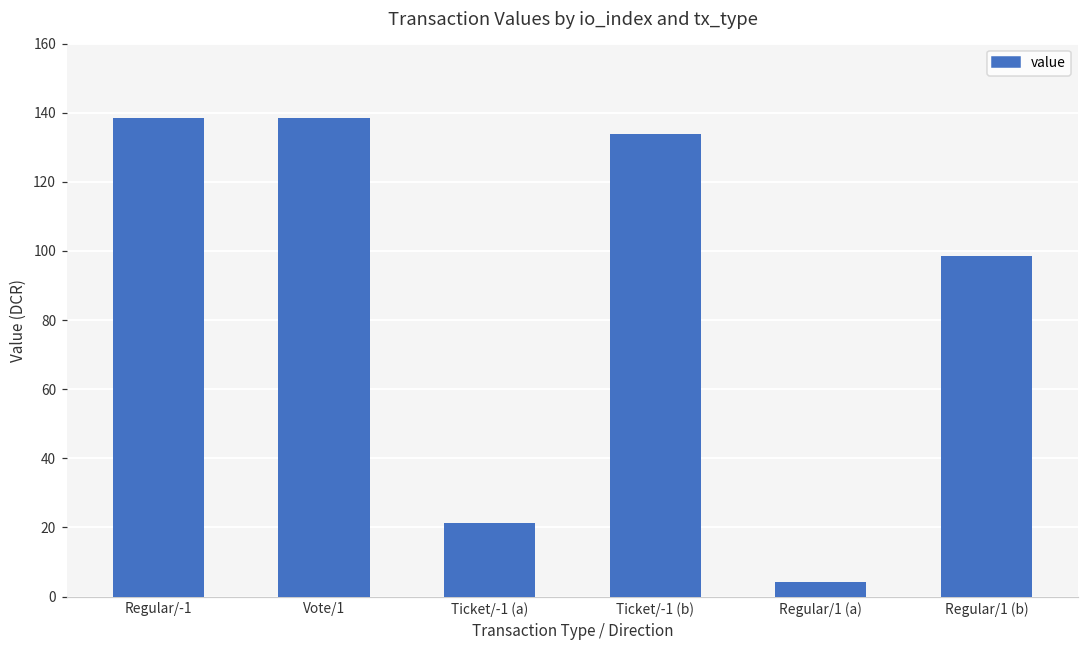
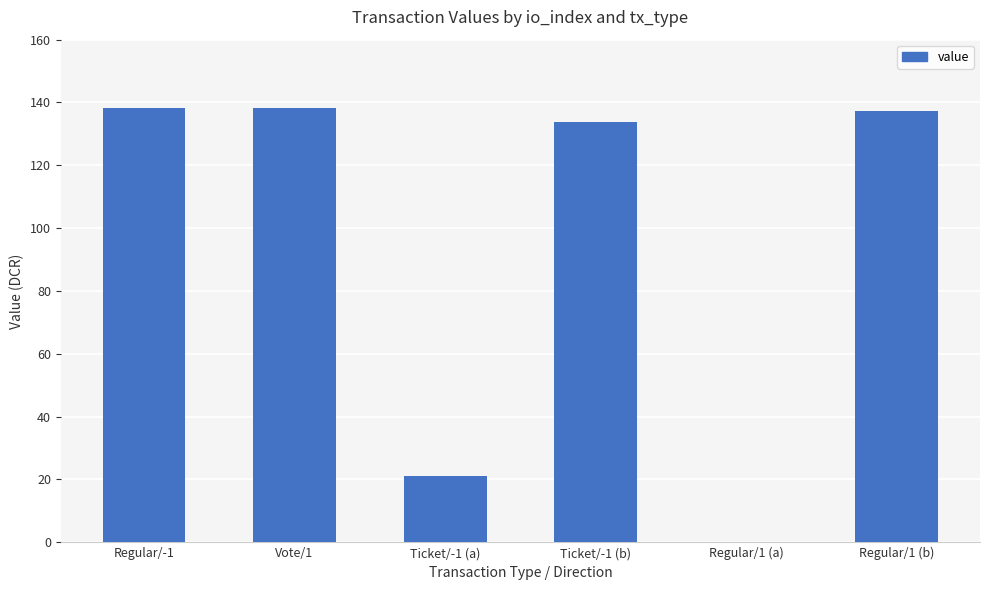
Regular/1 (a): 4 -> 0
Regular/1 (b): 99 -> 137
